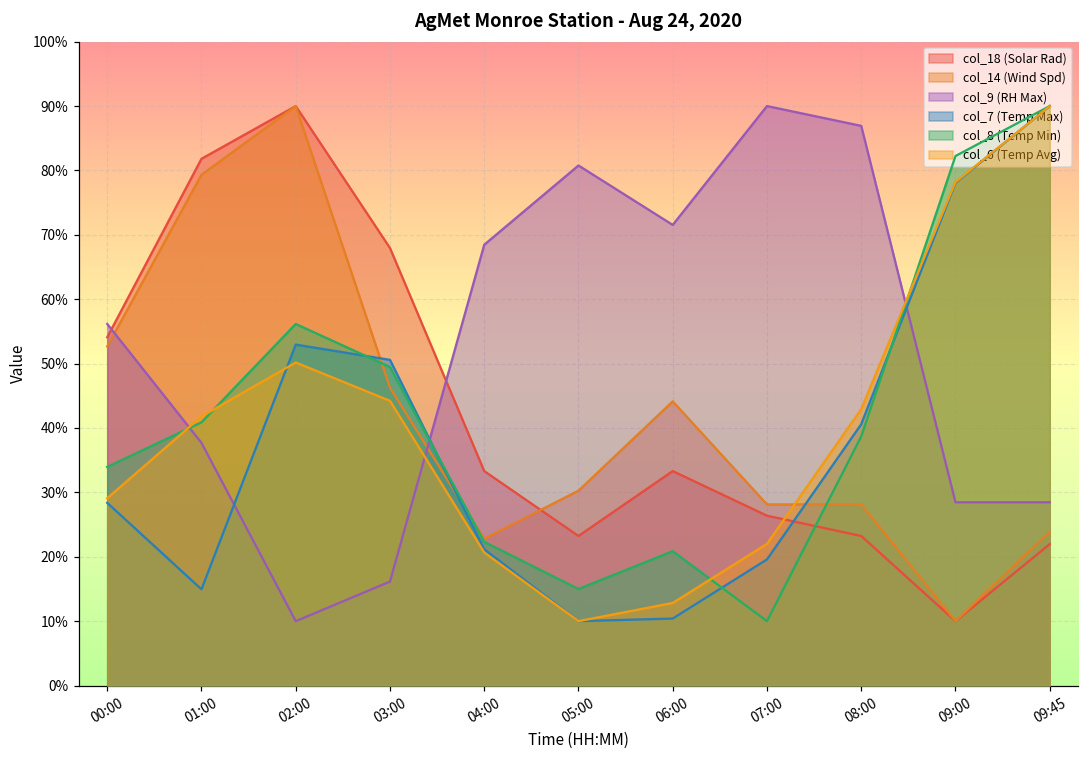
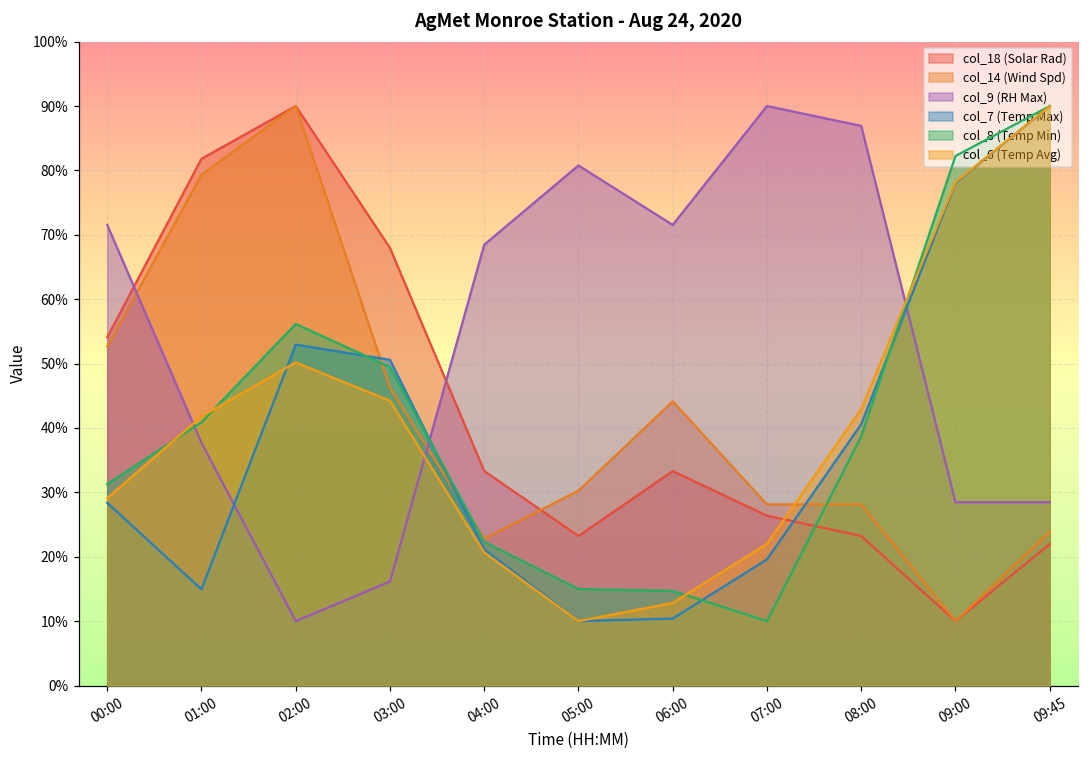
col_9 (RH Max), 00:00: 56% -> 72%
col_8 (Temp Min), 00:00: 34% -> 31%
col_8 (Temp Min), 06:00: 21% -> 15%
